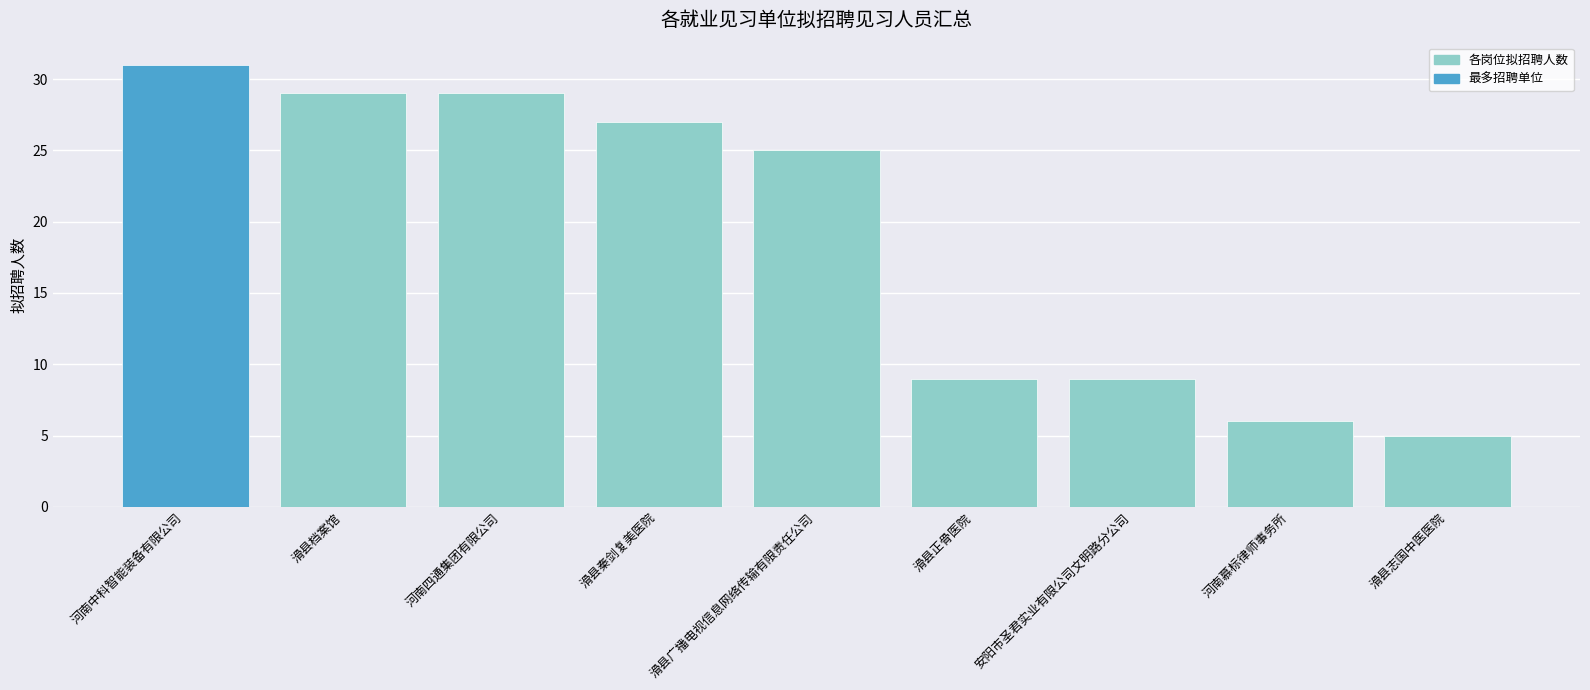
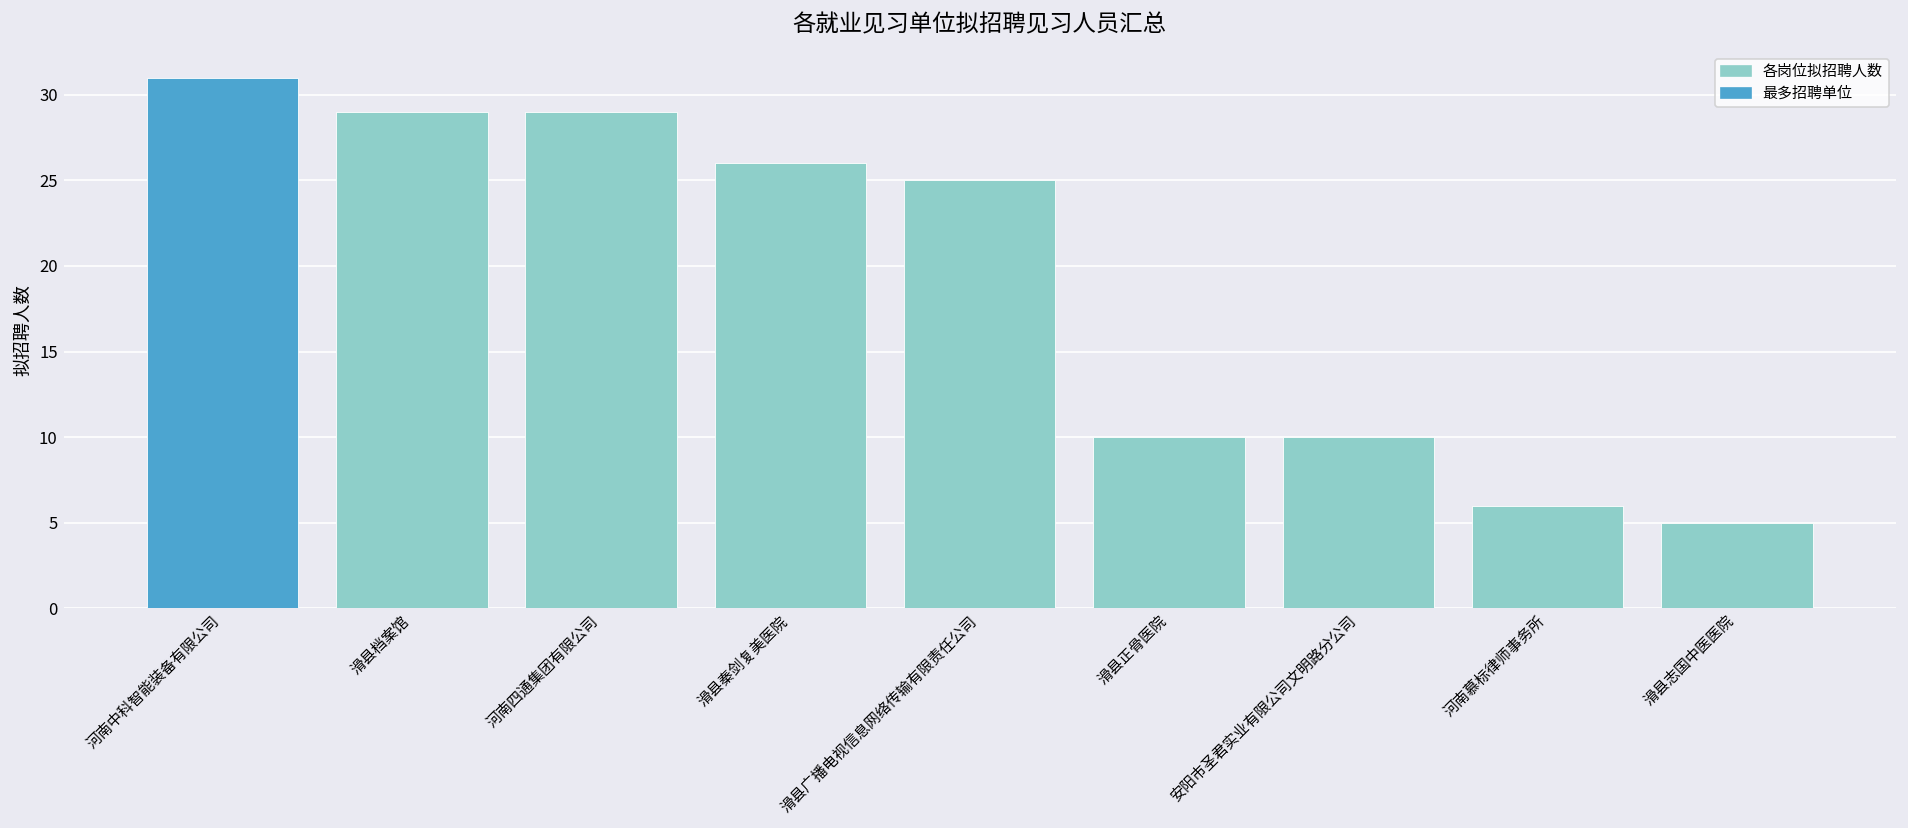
滑县秦剑复美医院: 27 -> 26
滑县正骨医院: 9 -> 10
安阳市圣君实业有限公司文明路分公司: 9 -> 10
